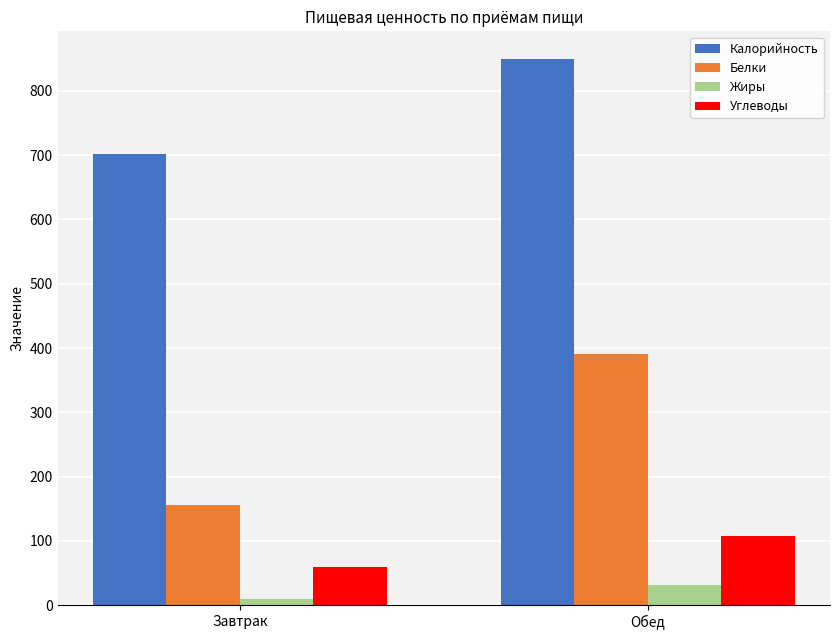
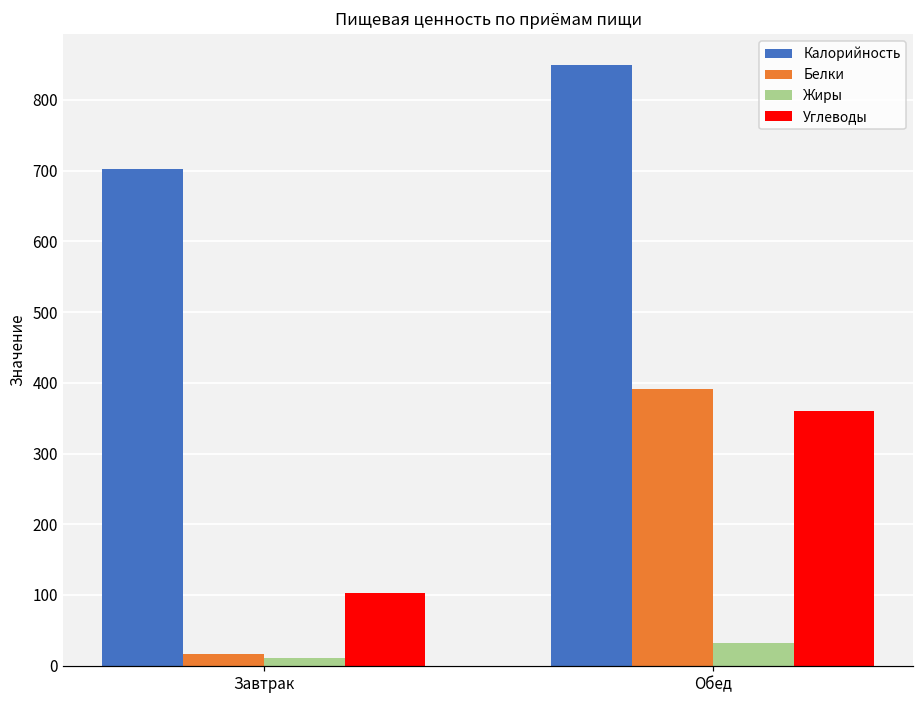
Белки, Завтрак: 160 -> 20
Углеводы, Завтрак: 60 -> 100
Углеводы, Обед: 110 -> 360
